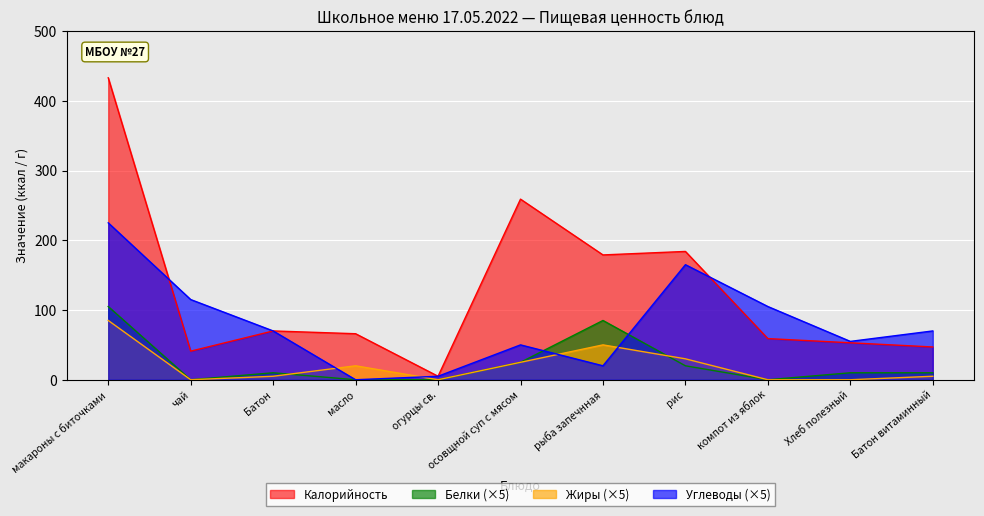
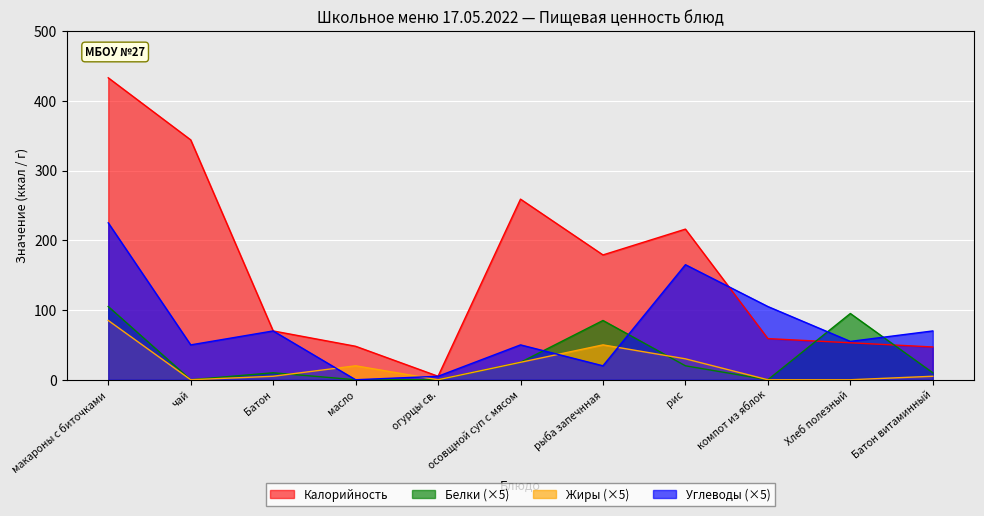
Калорийность, чай: 40 -> 340
Углеводы (×5), чай: 120 -> 50
Калорийность, масло: 70 -> 50
Калорийность, рис: 180 -> 220
Белки (×5), Хлеб полезный: 10 -> 100
